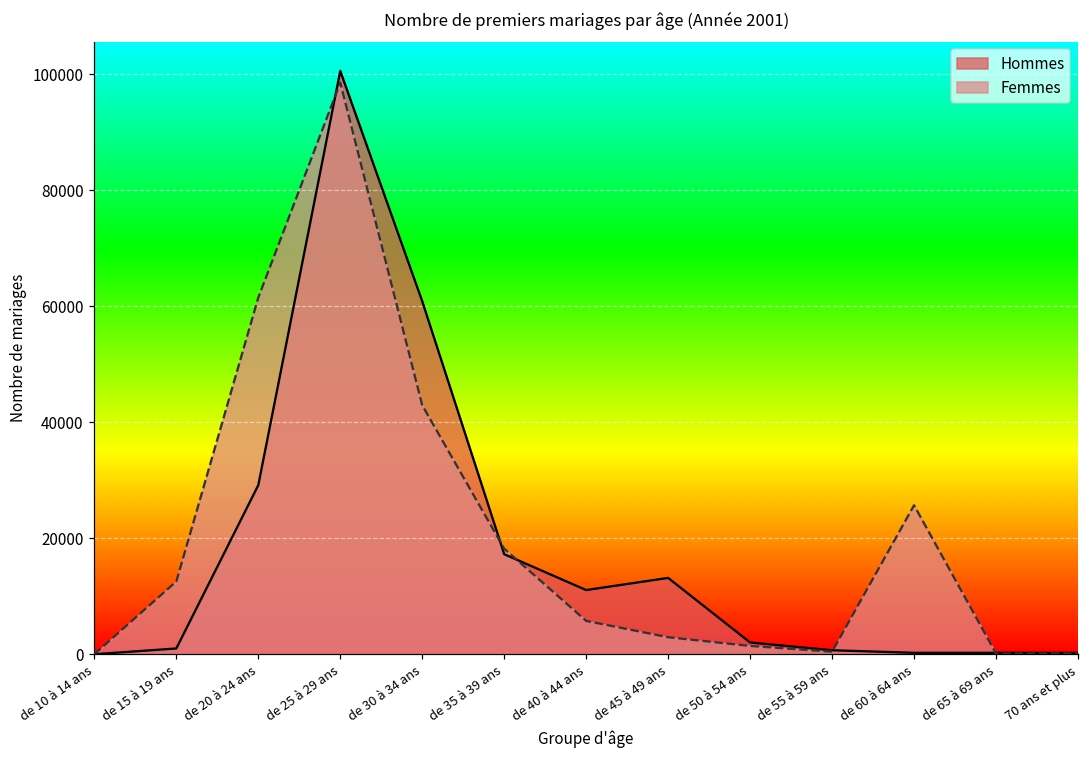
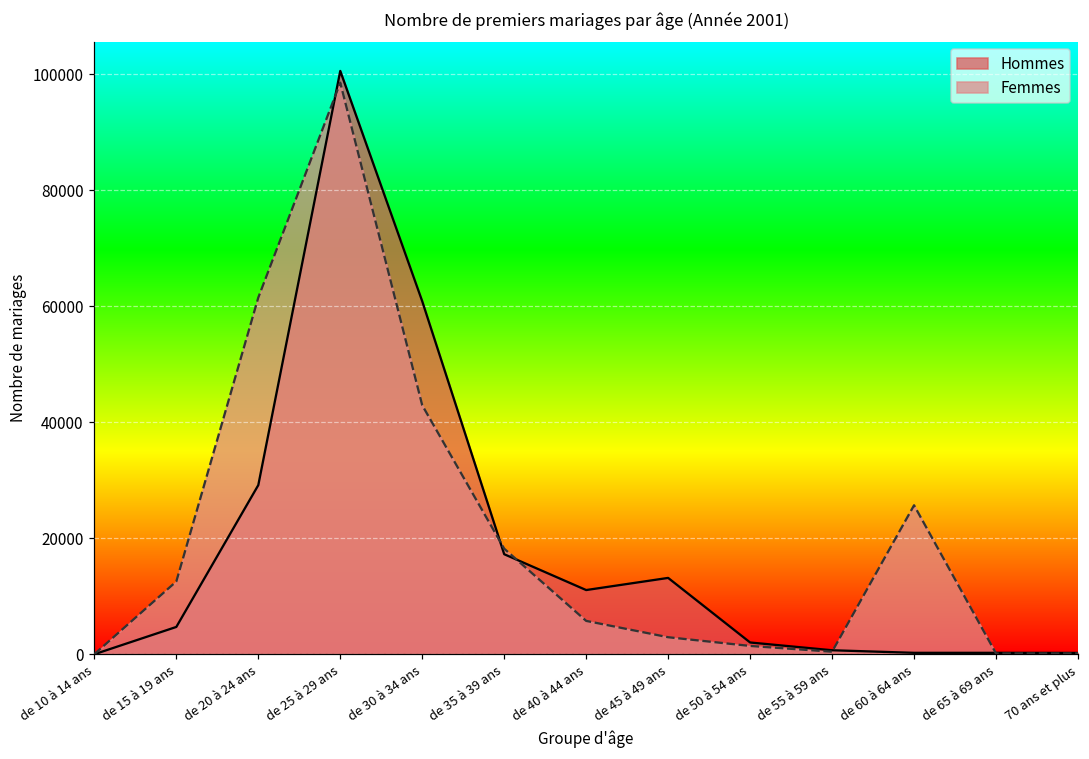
Hommes, de 15 à 19 ans: 1000 -> 5000
